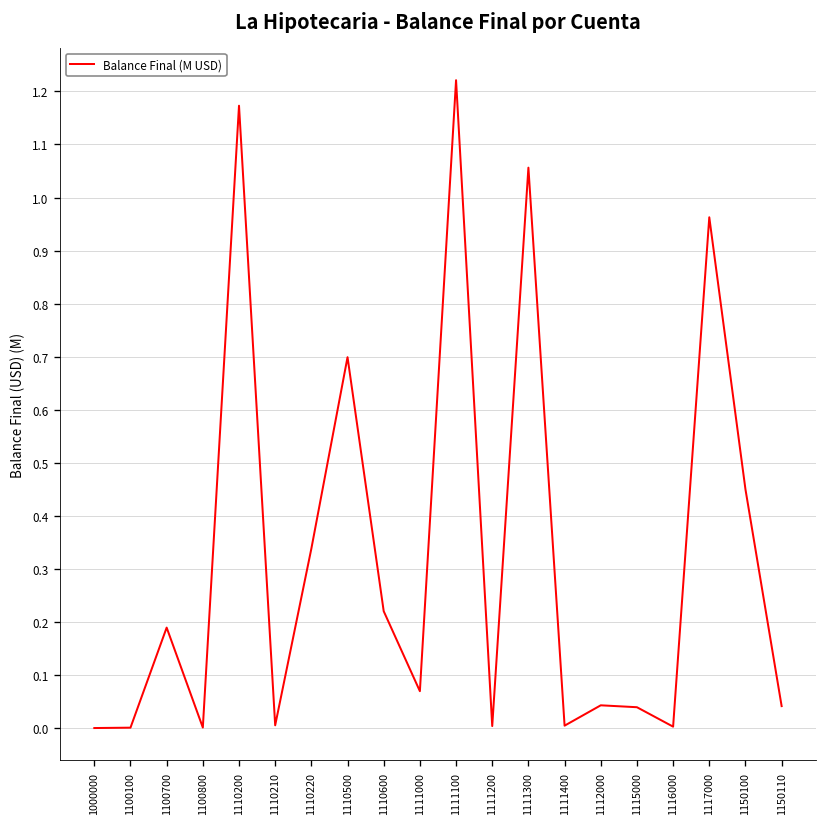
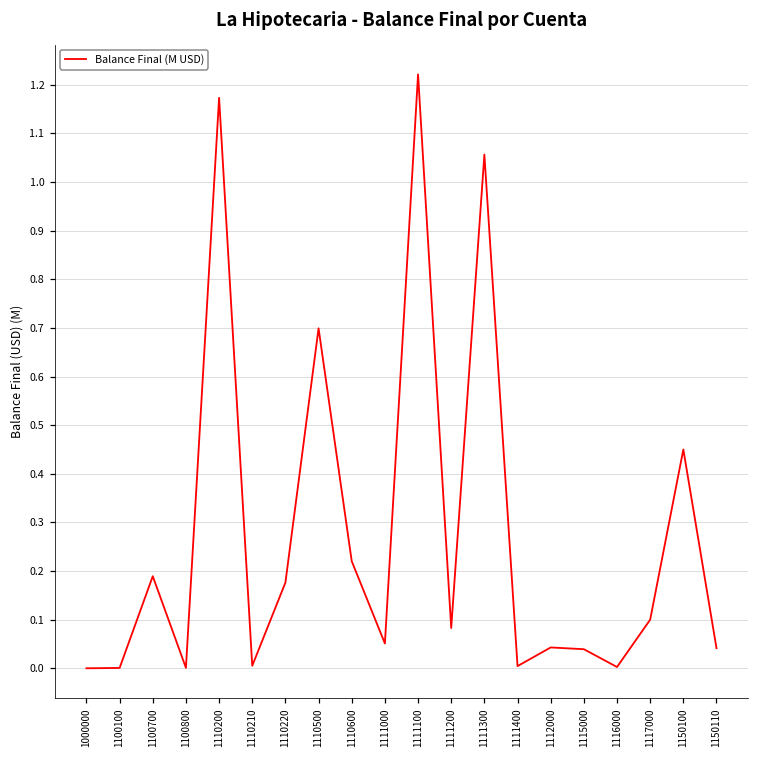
1110220: 0.34 -> 0.18
1111000: 0.07 -> 0.05
1111200: 0.00 -> 0.08
1117000: 0.96 -> 0.10
